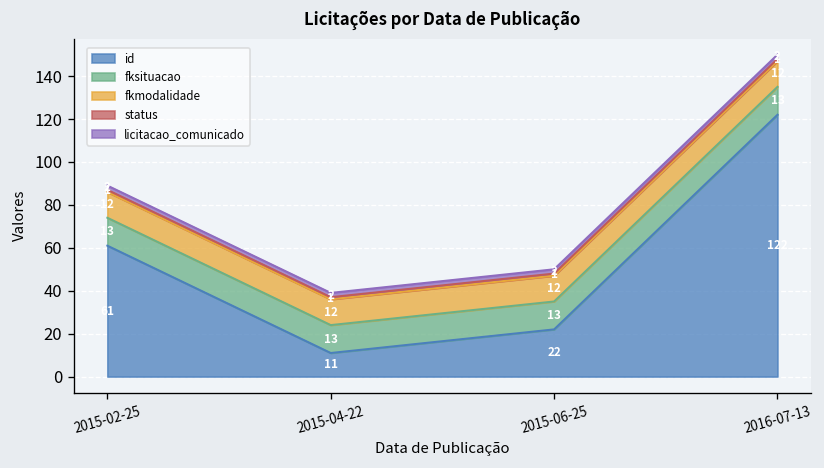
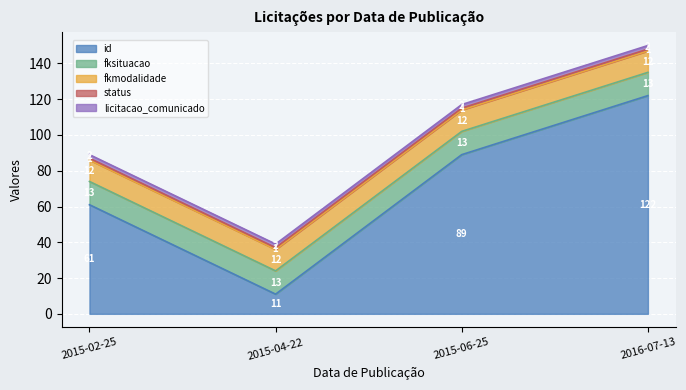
id, 2015-06-25: 22 -> 89
